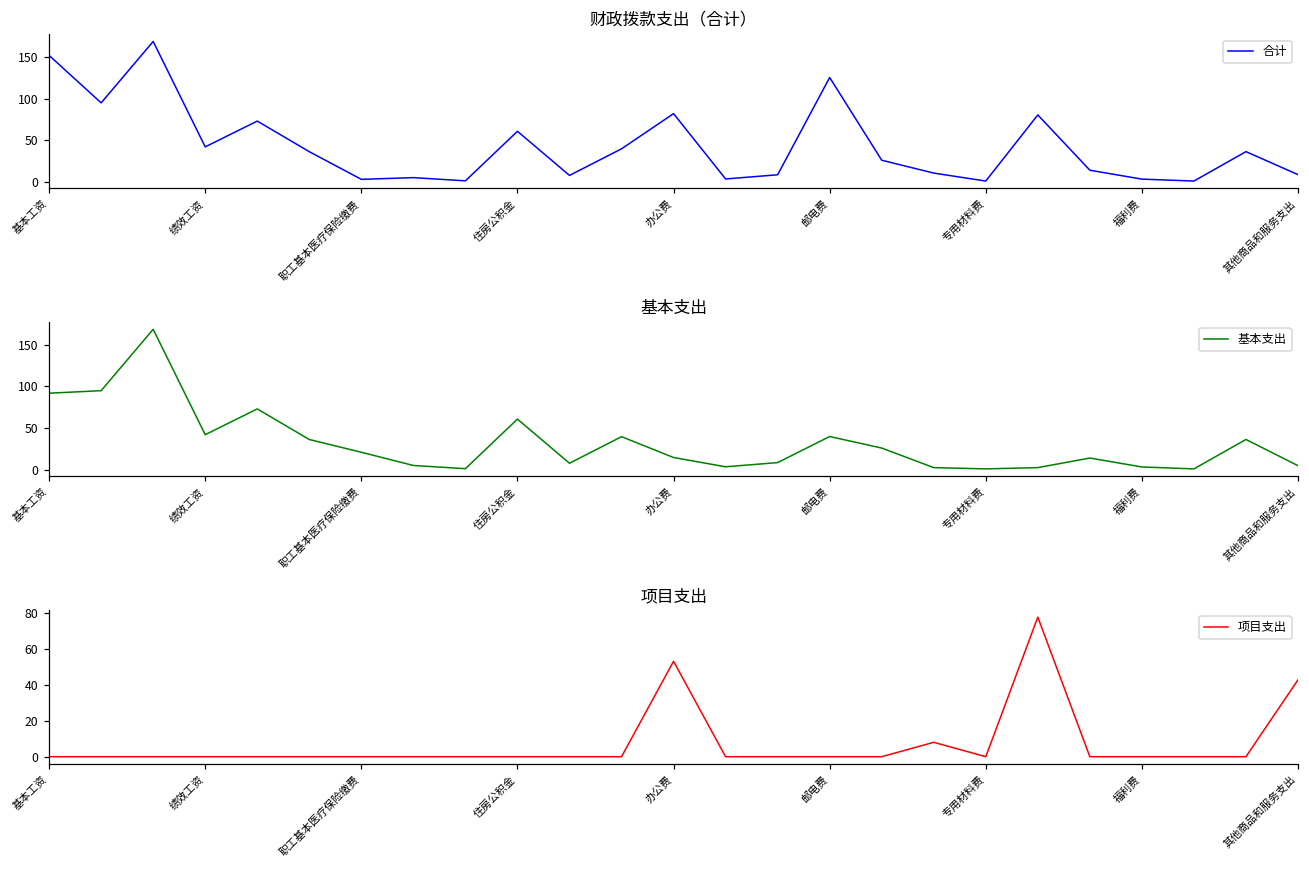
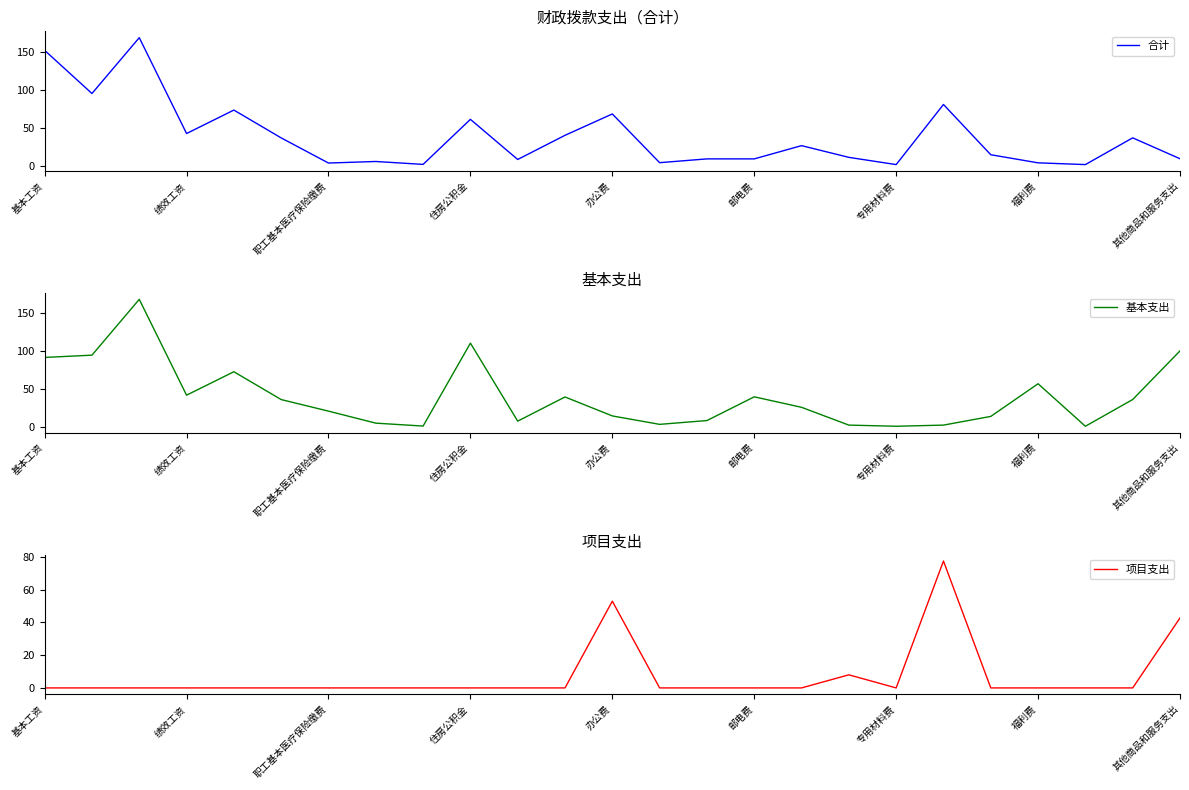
财政拨款支出（合计）, 办公费: 80 -> 70
财政拨款支出（合计）, 邮电费: 130 -> 10
基本支出, 住房公积金: 60 -> 110
基本支出, 福利费: 0 -> 60
基本支出, 其他商品和服务支出: 10 -> 100
